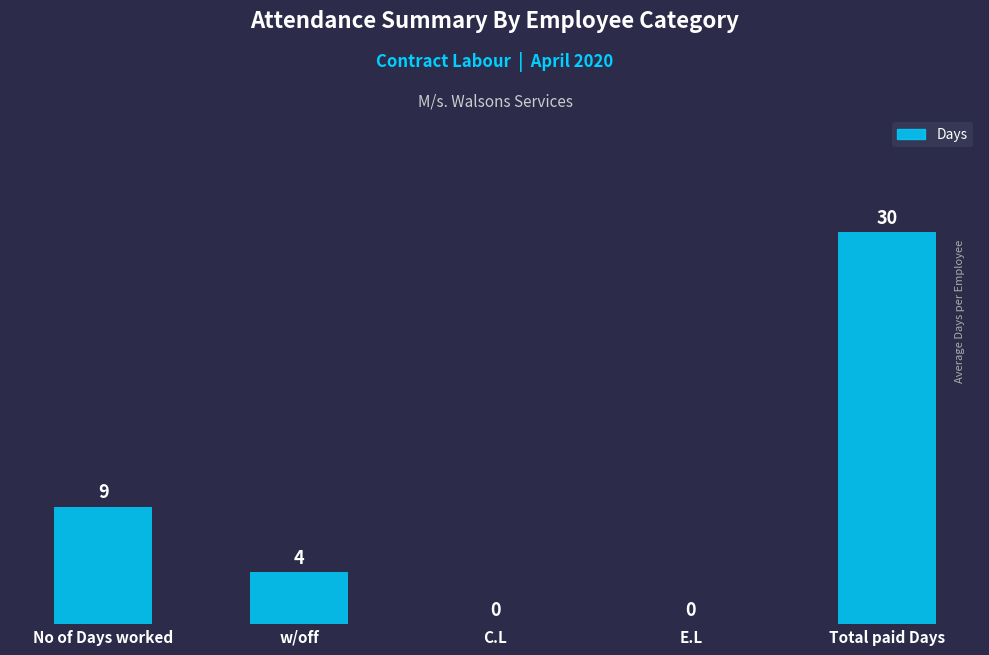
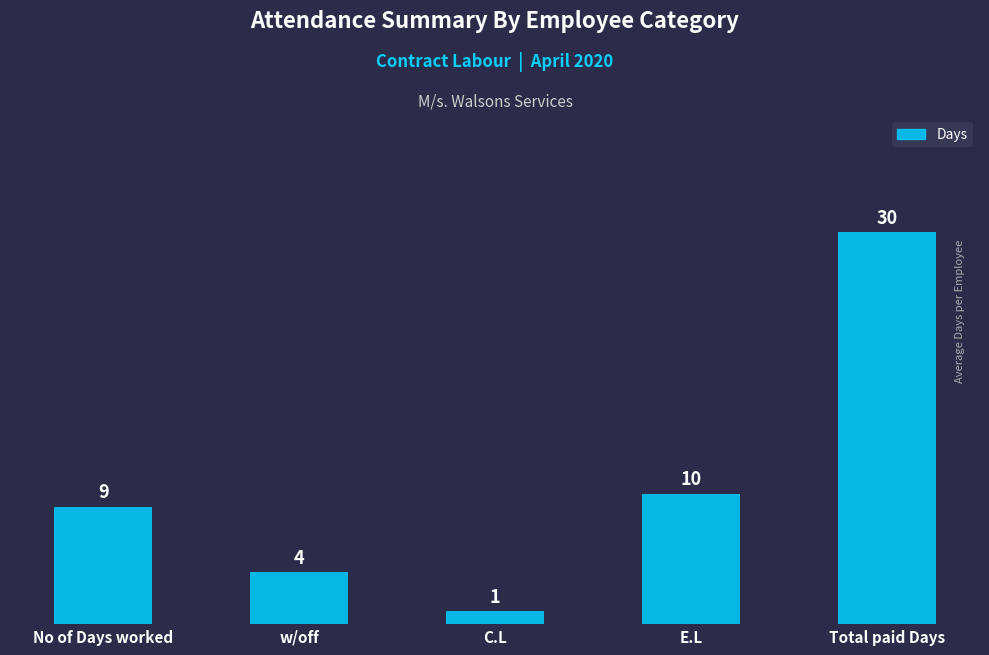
C.L: 0 -> 1
E.L: 0 -> 10
